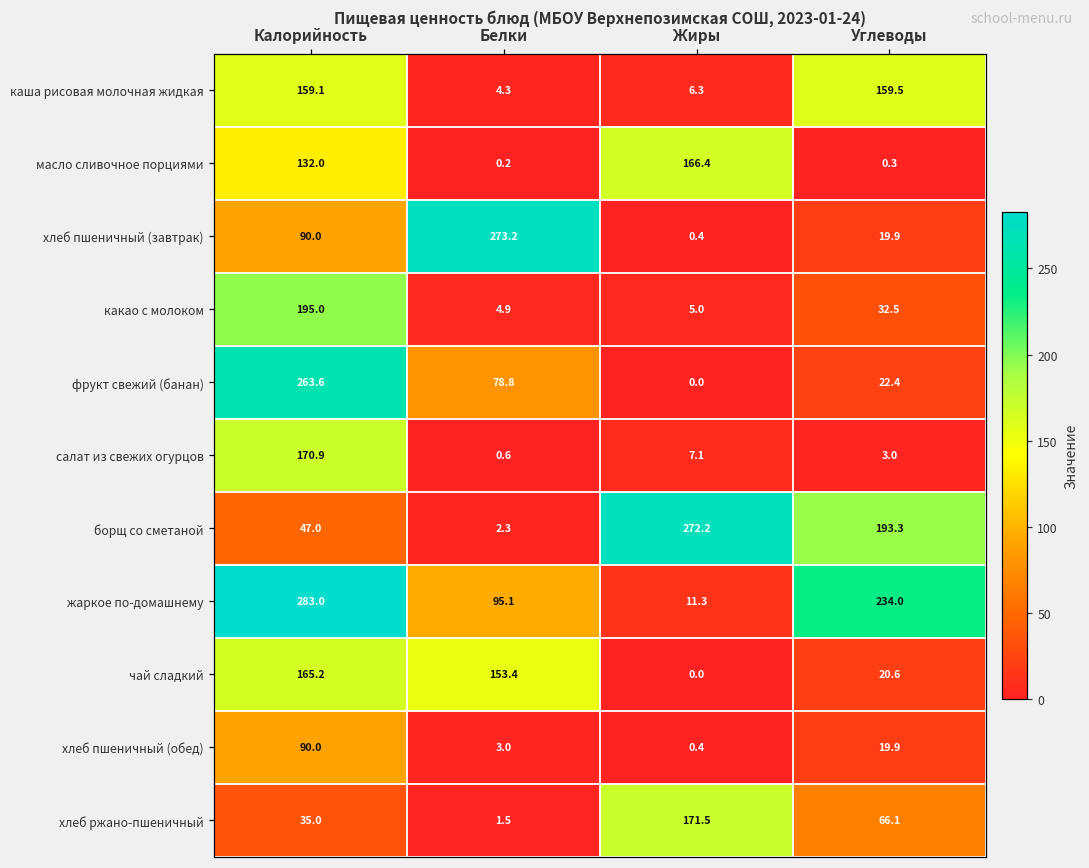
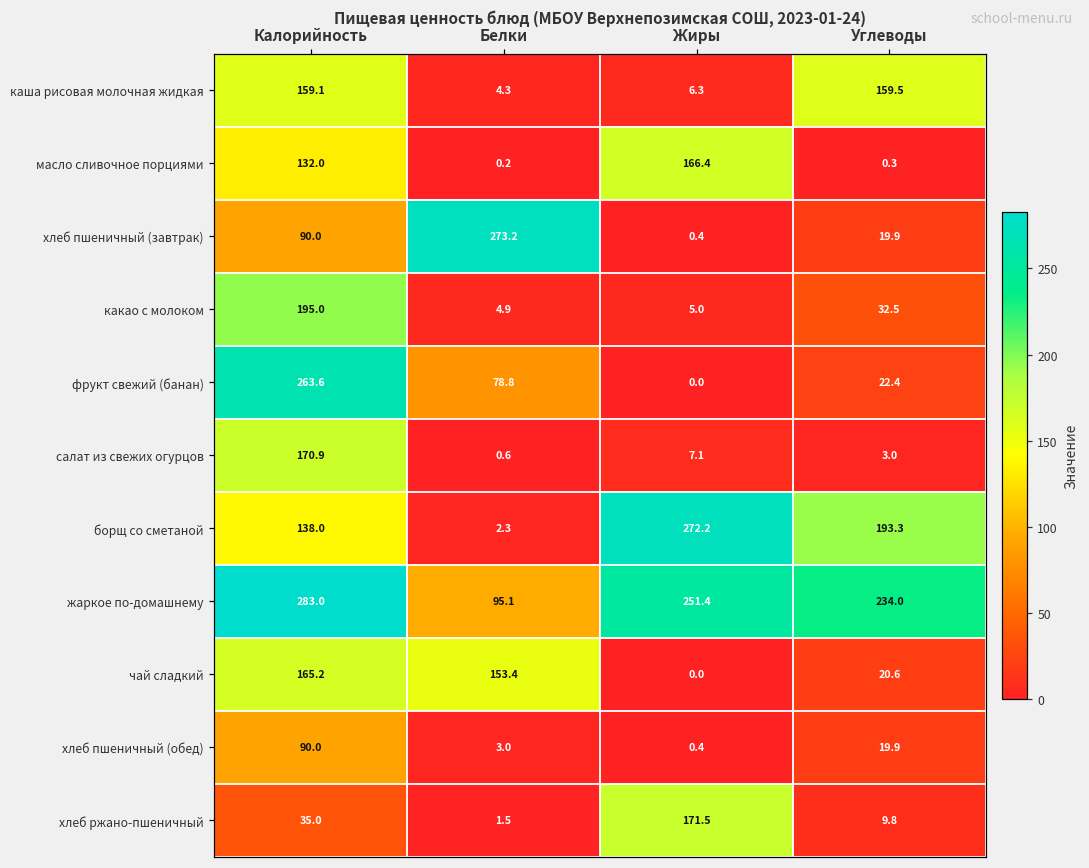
борщ со сметаной, Калорийность: 47.0 -> 138.0
жаркое по-домашнему, Жиры: 11.3 -> 251.4
хлеб ржано-пшеничный, Углеводы: 66.1 -> 9.8
